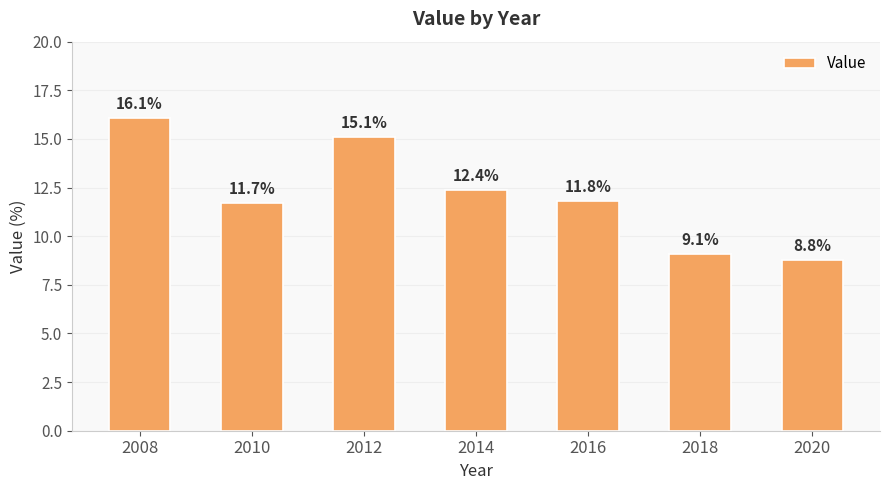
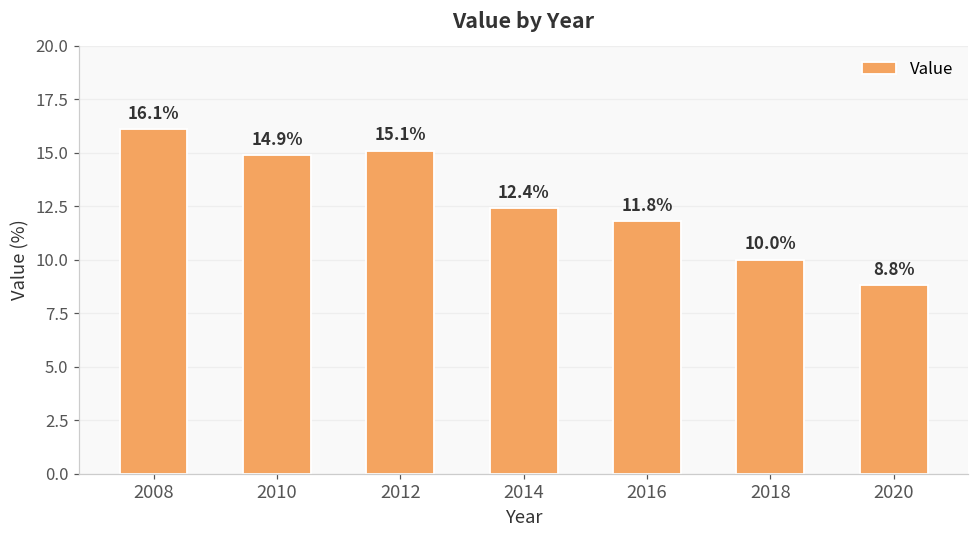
2010: 11.7% -> 14.9%
2018: 9.1% -> 10.0%
